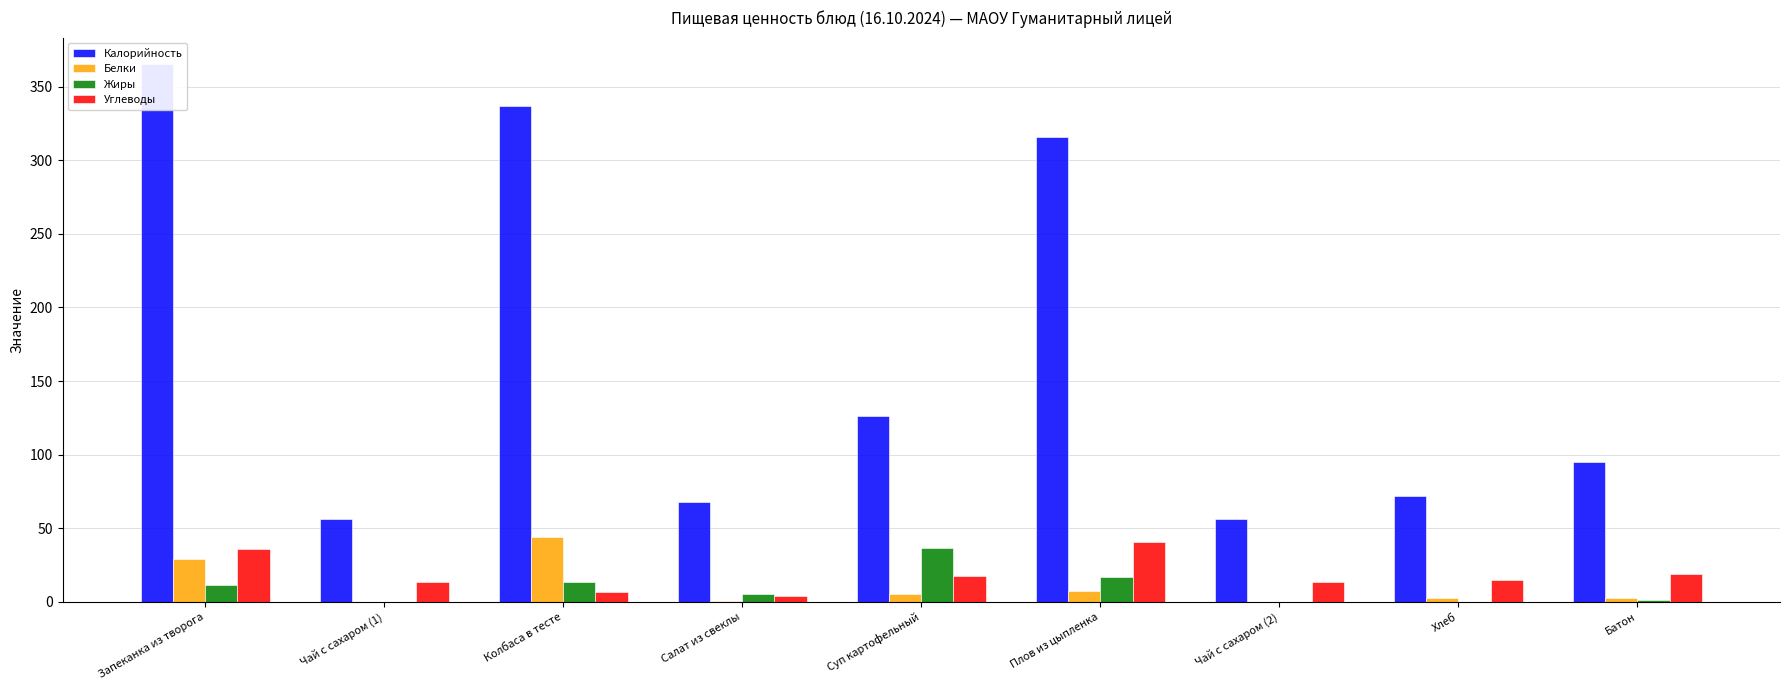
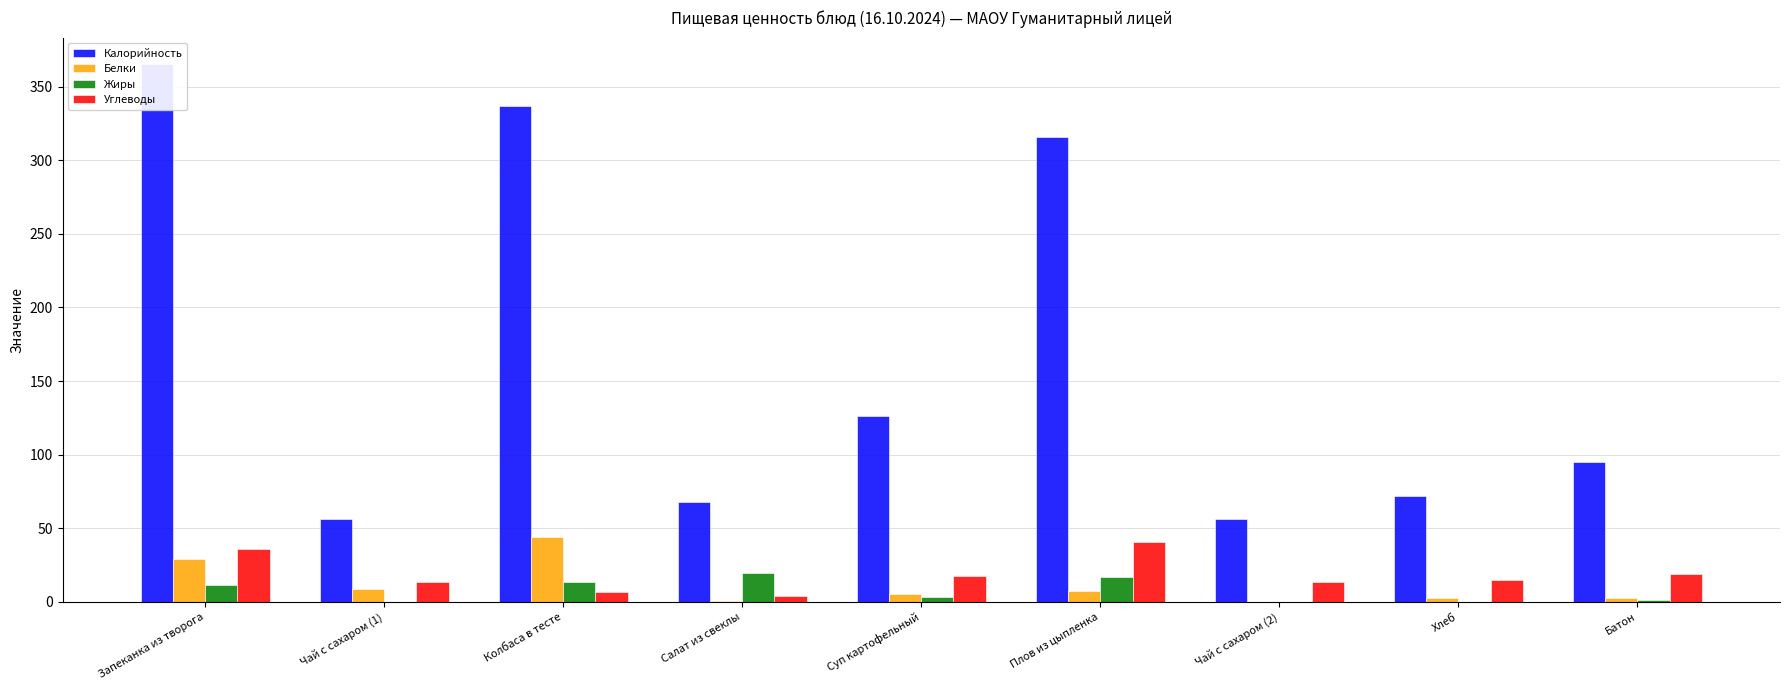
Белки, Чай с сахаром (1): 0 -> 9
Жиры, Салат из свеклы: 5 -> 20
Жиры, Суп картофельный: 36 -> 4
